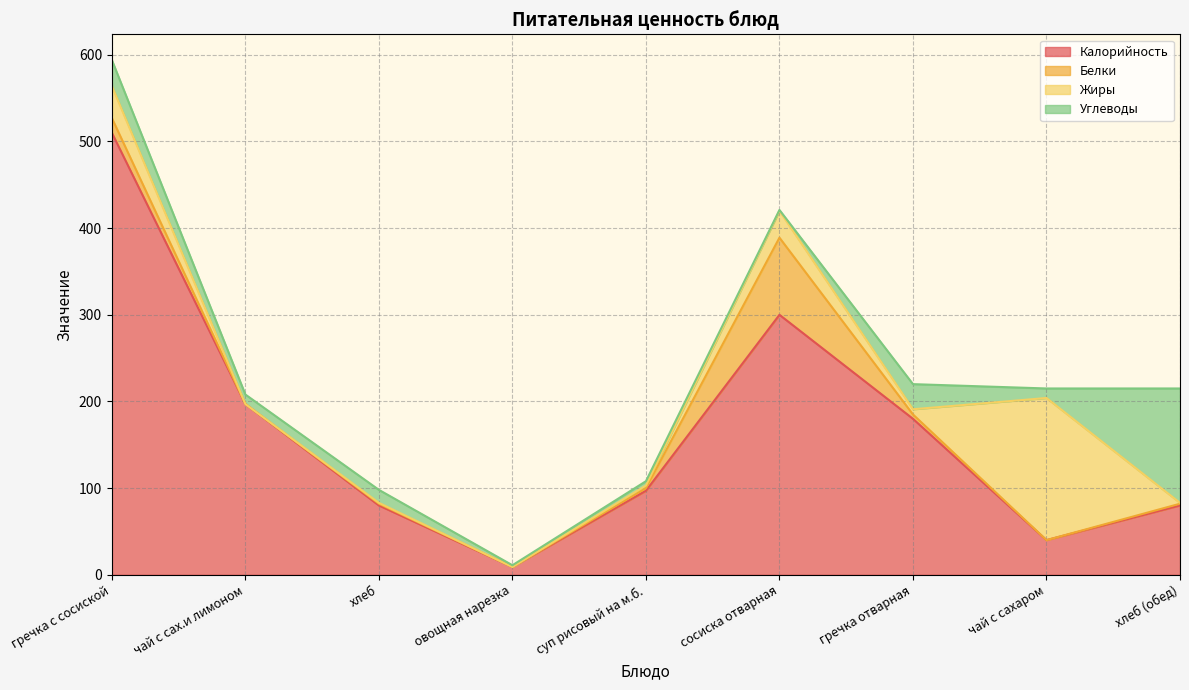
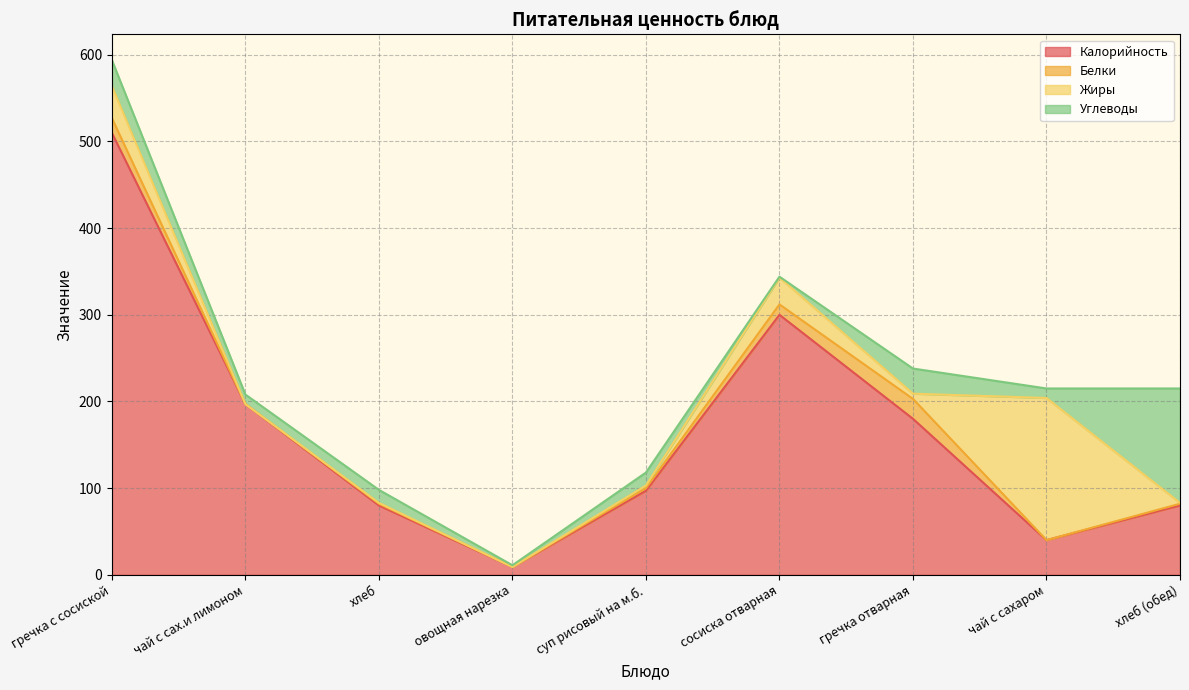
Углеводы, суп рисовый на м.б.: 10 -> 20
Белки, сосиска отварная: 90 -> 10
Белки, гречка отварная: 10 -> 20
